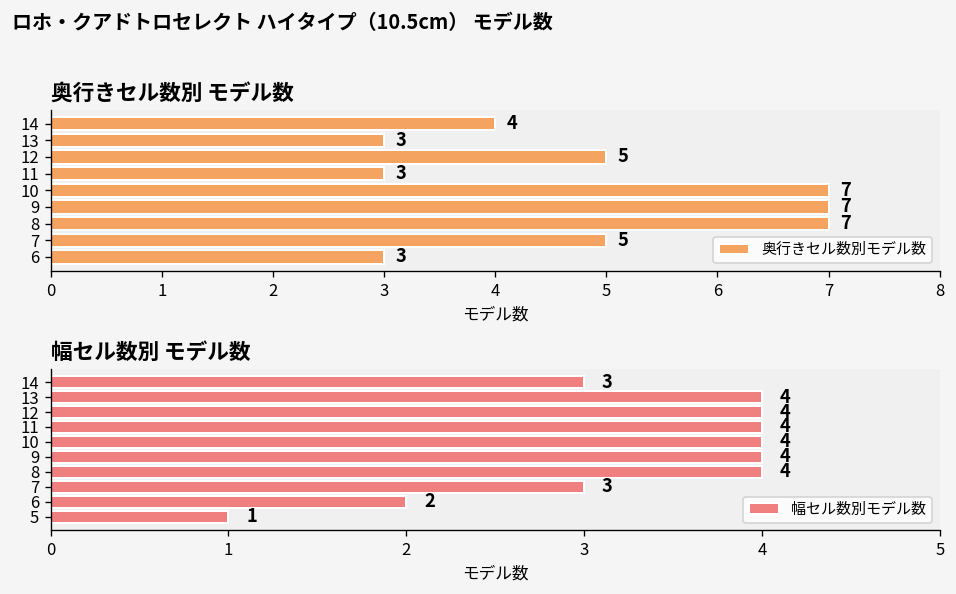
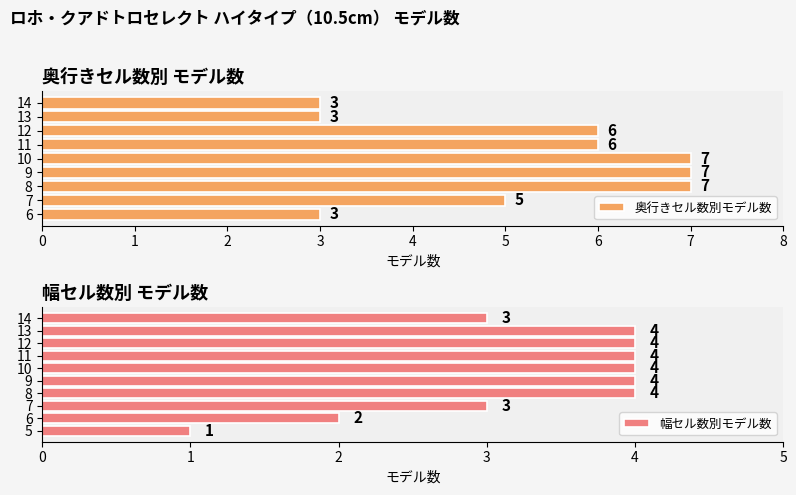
奥行きセル数別 モデル数, 14: 4 -> 3
奥行きセル数別 モデル数, 12: 5 -> 6
奥行きセル数別 モデル数, 11: 3 -> 6
